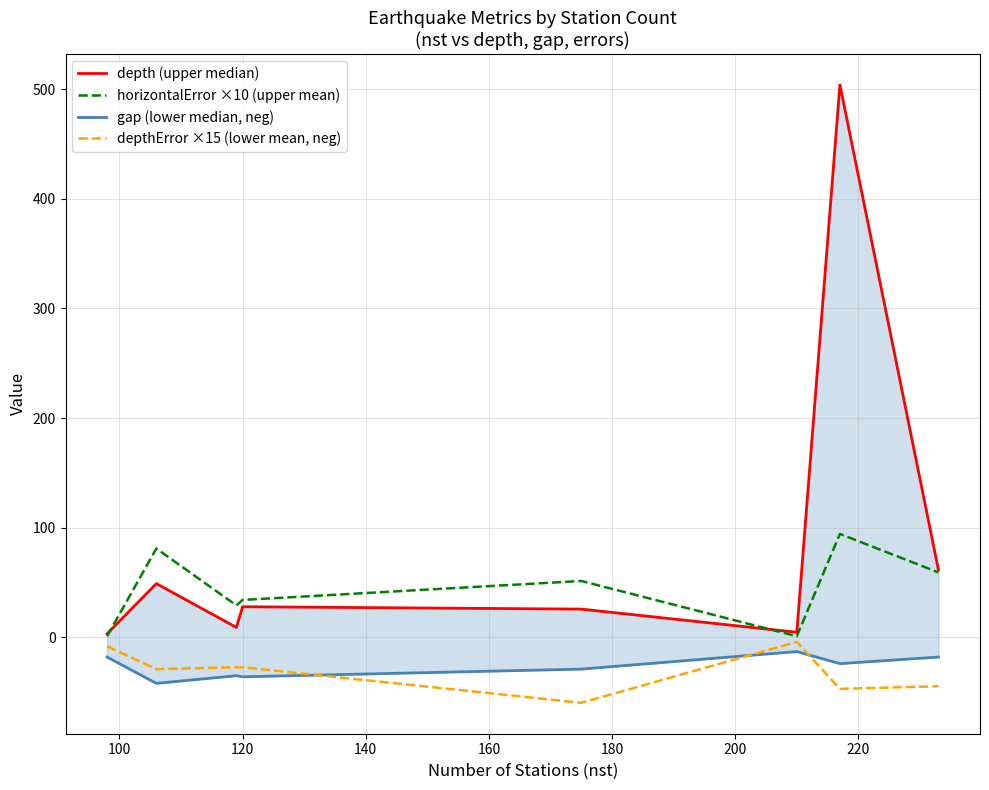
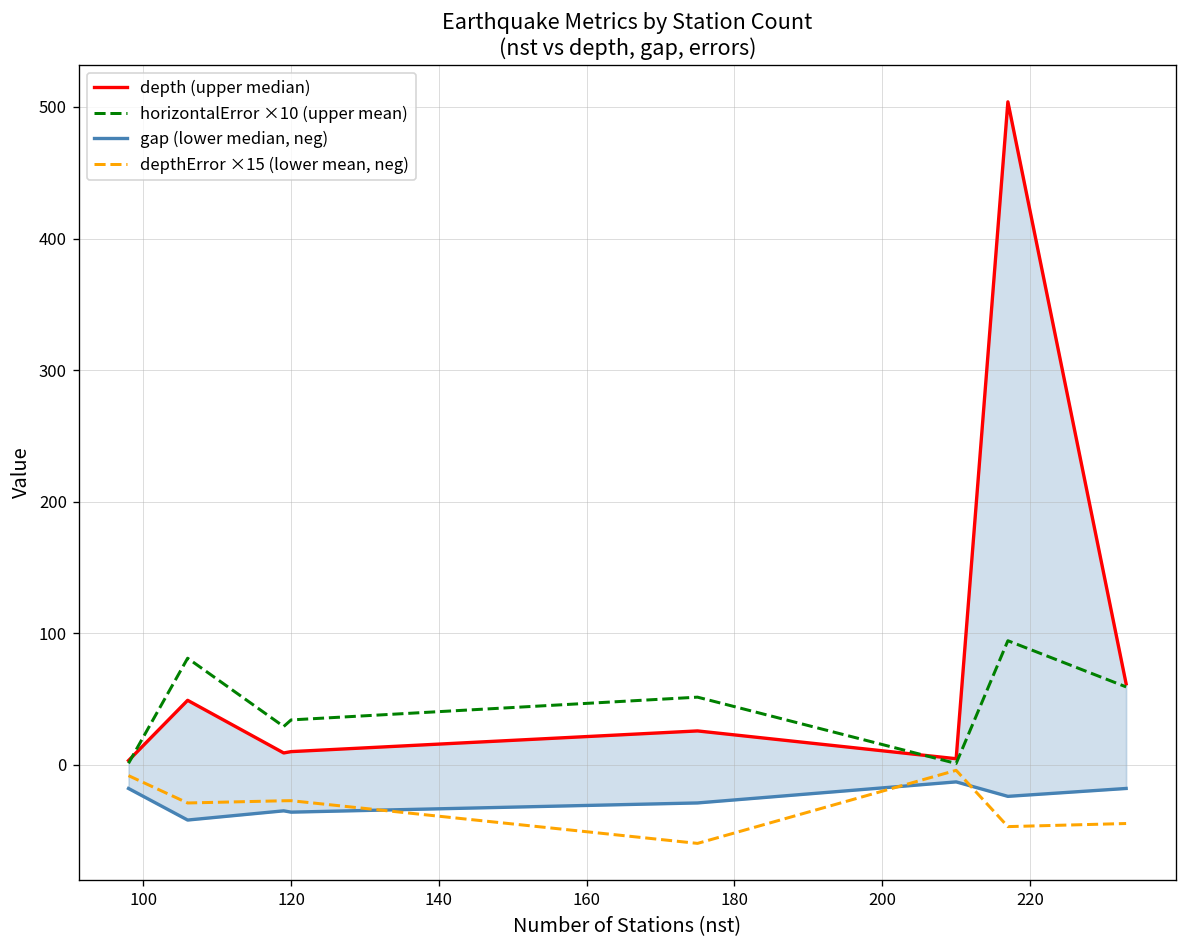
depth (upper median), 120: 28 -> 10
